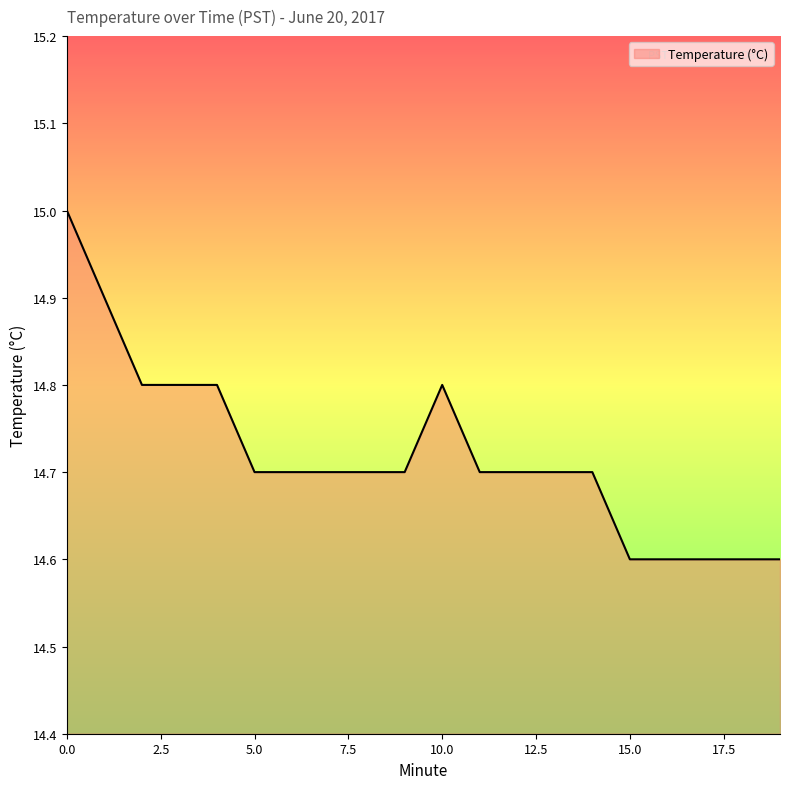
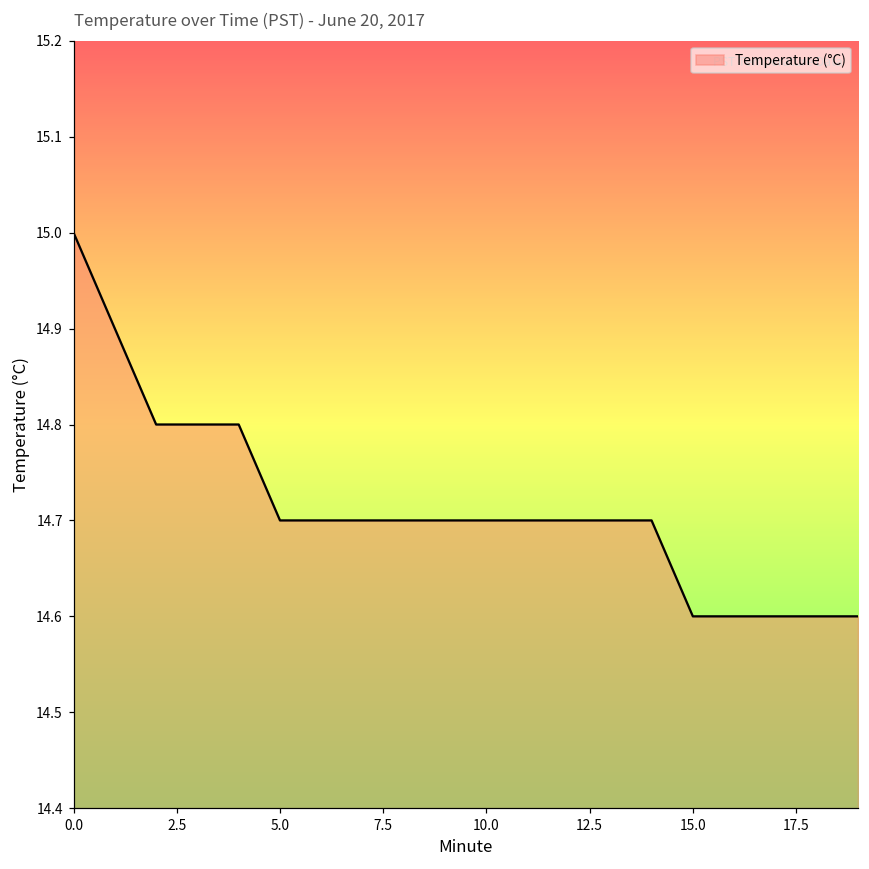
10.0: 14.8 -> 14.7
